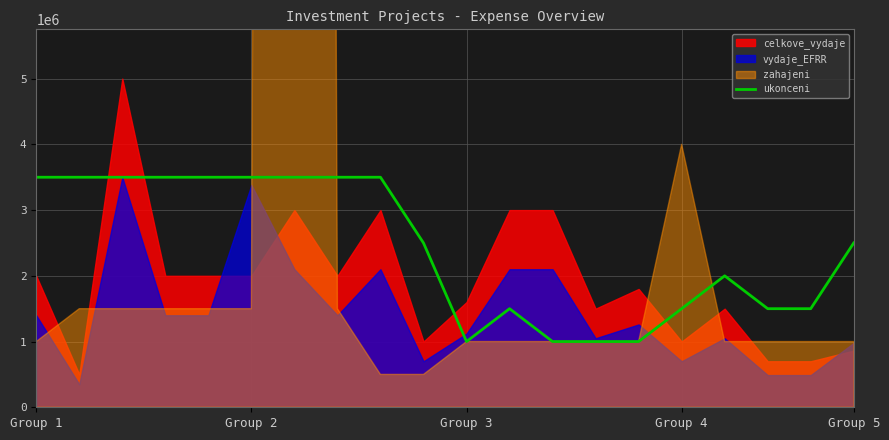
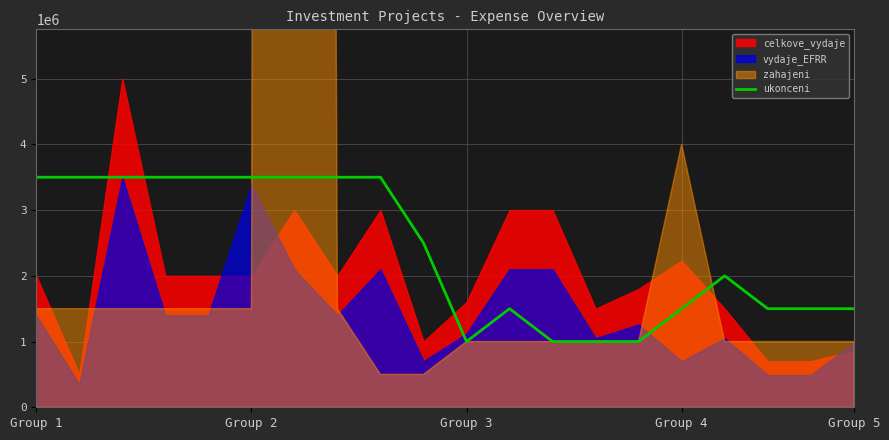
zahajeni, Group 1: 1000000 -> 1500000
celkove_vydaje, Group 4: 1000000 -> 2200000
ukonceni, Group 5: 2500000 -> 1500000
